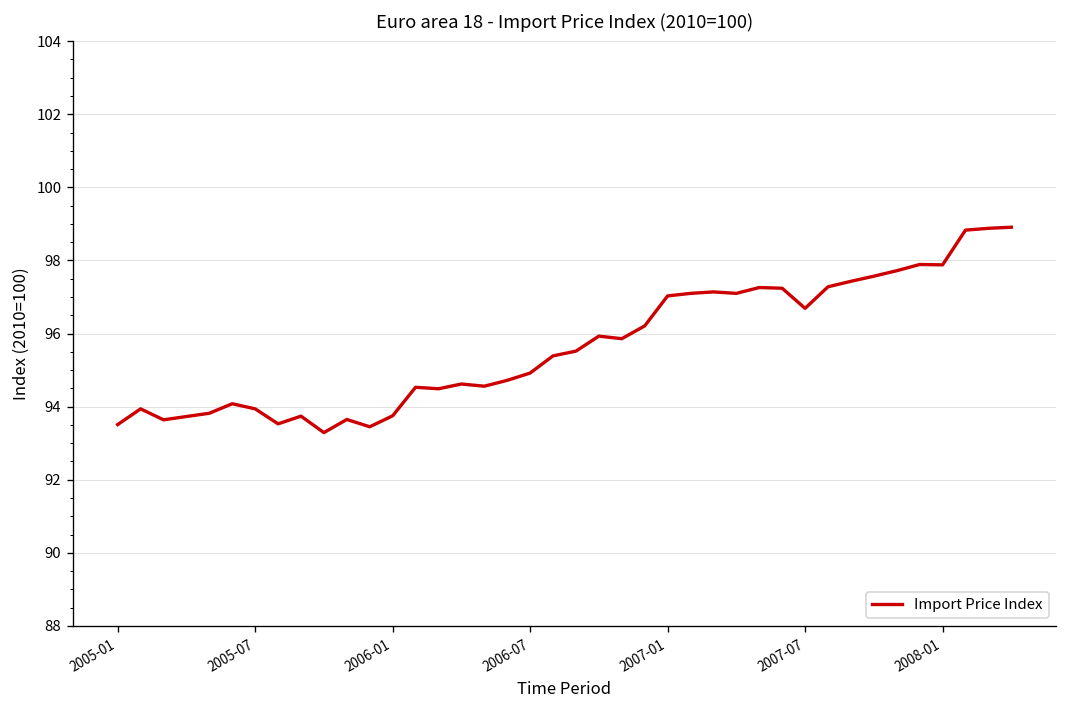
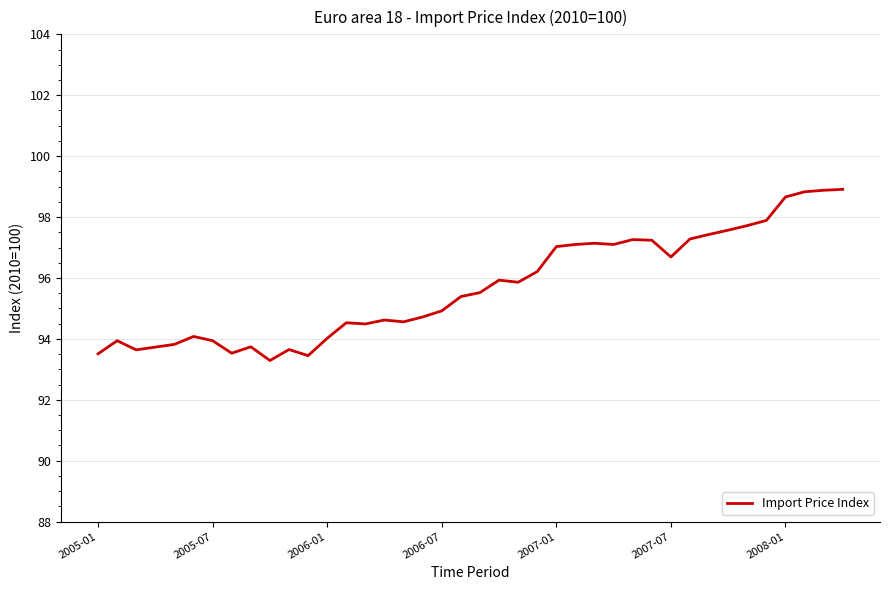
2006-01: 93.8 -> 94.0
2008-01: 97.9 -> 98.7
